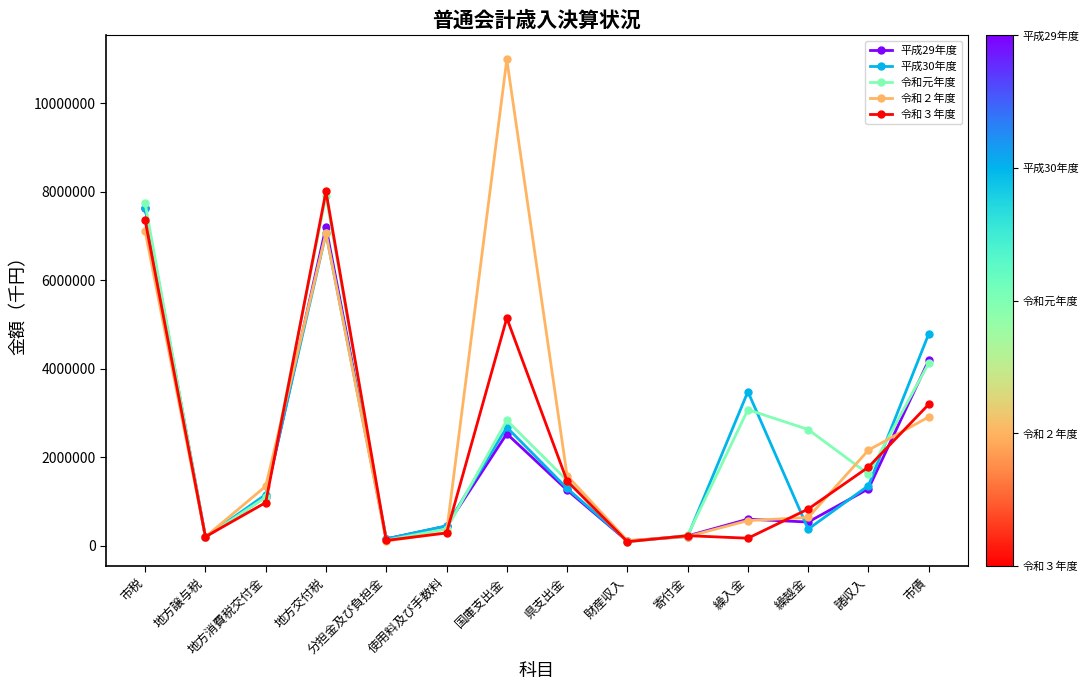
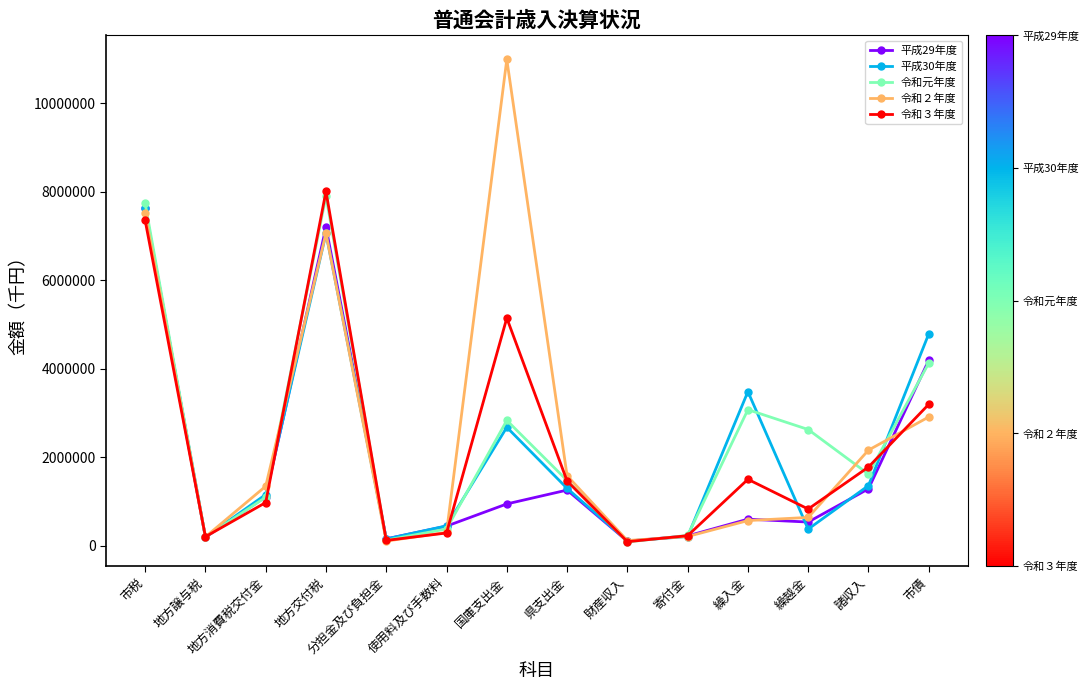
令和２年度, 市税: 7100000 -> 7500000
平成29年度, 国庫支出金: 2500000 -> 900000
令和３年度, 繰入金: 200000 -> 1500000
